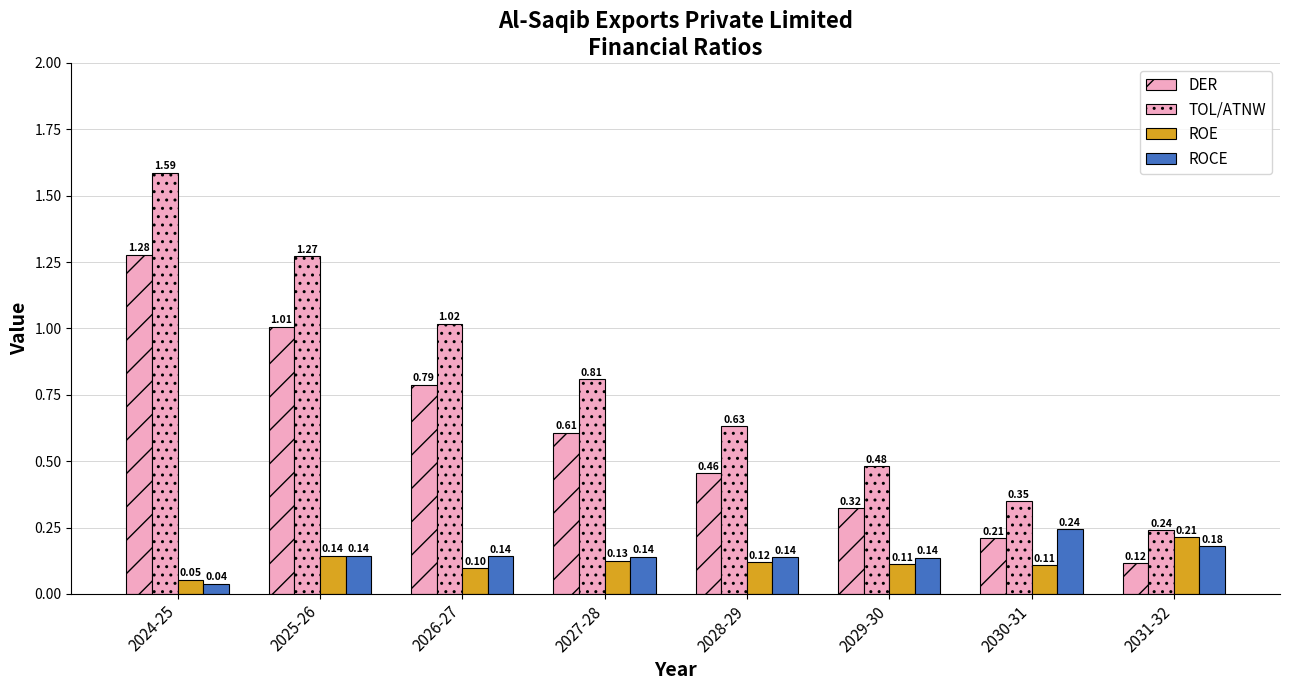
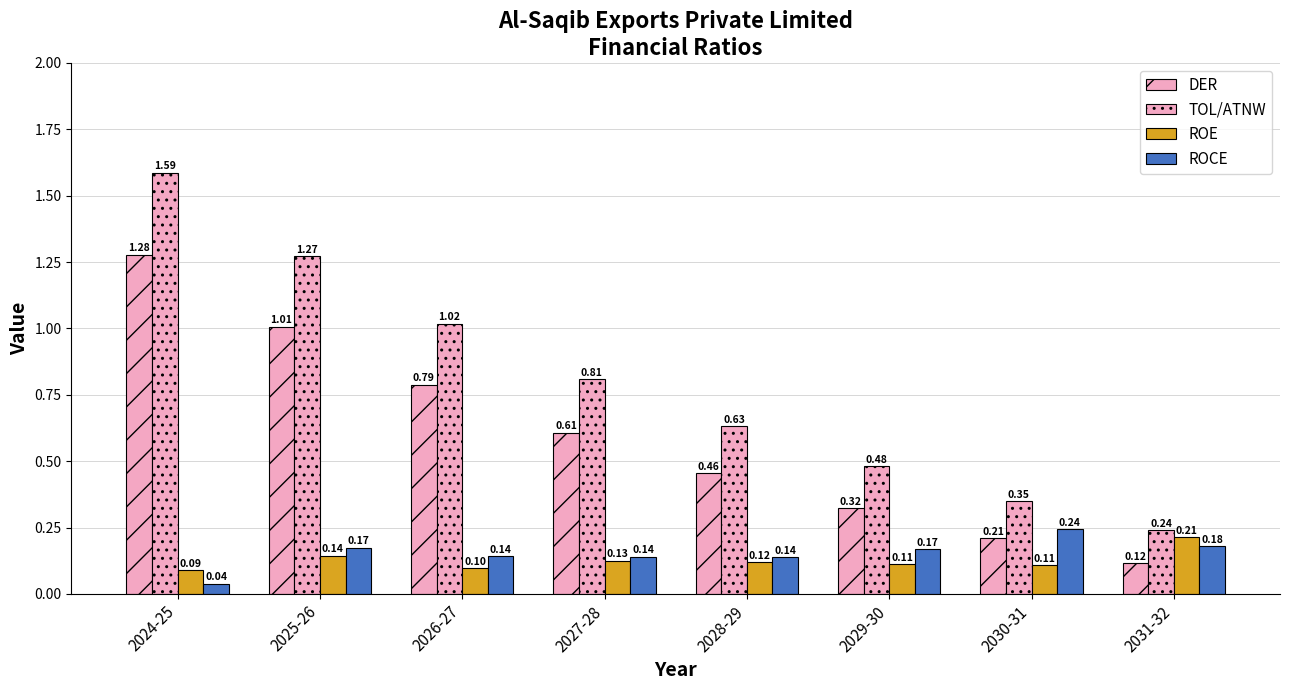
ROE, 2024-25: 0.05 -> 0.09
ROCE, 2025-26: 0.14 -> 0.17
ROCE, 2029-30: 0.14 -> 0.17
